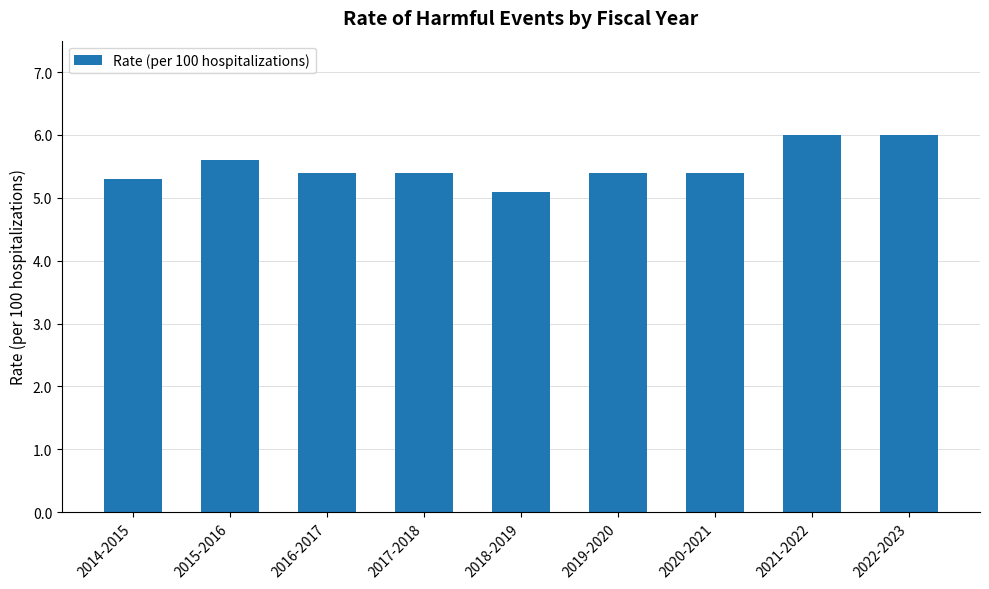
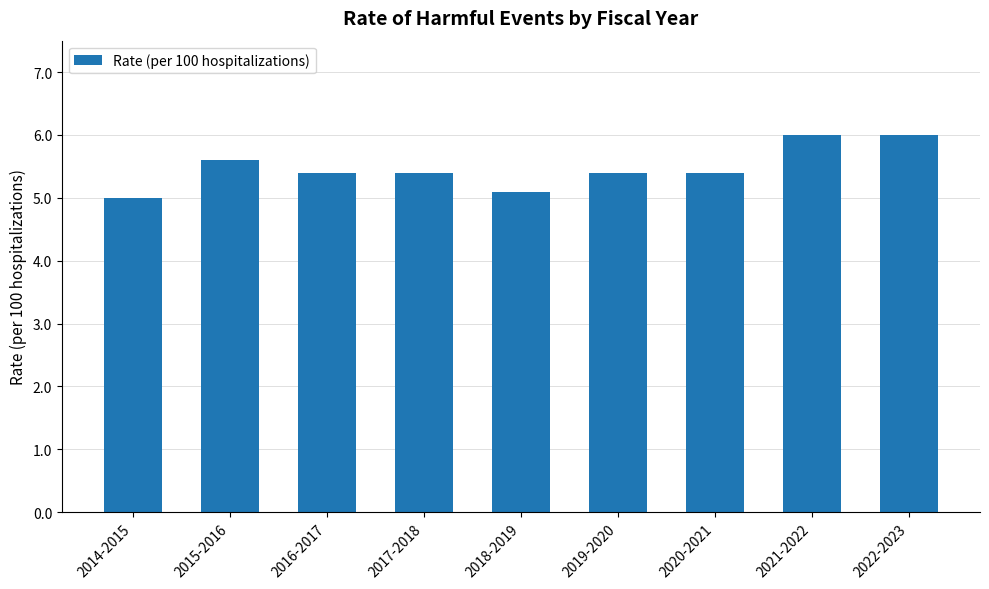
2014-2015: 5.3 -> 5.0
